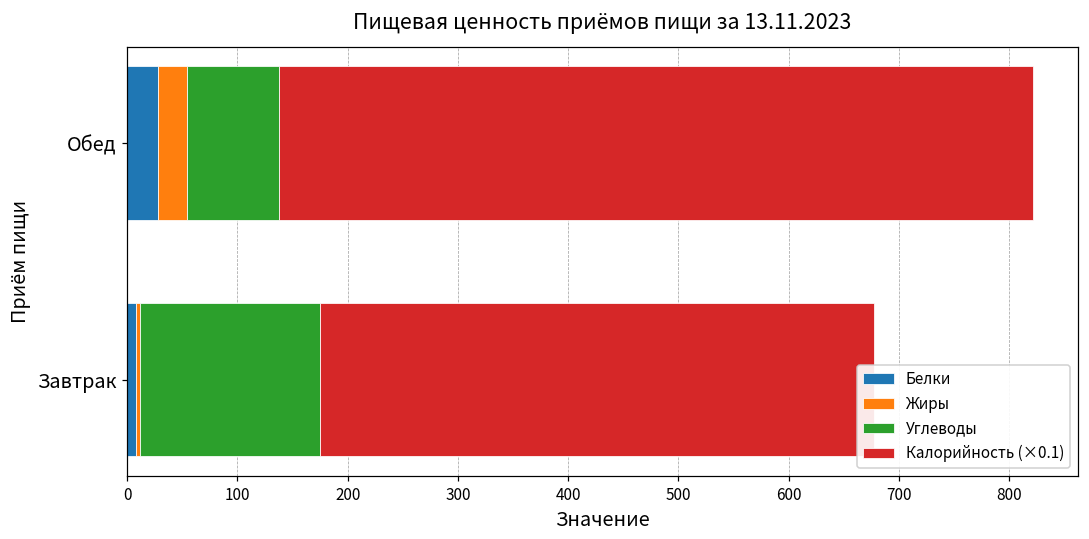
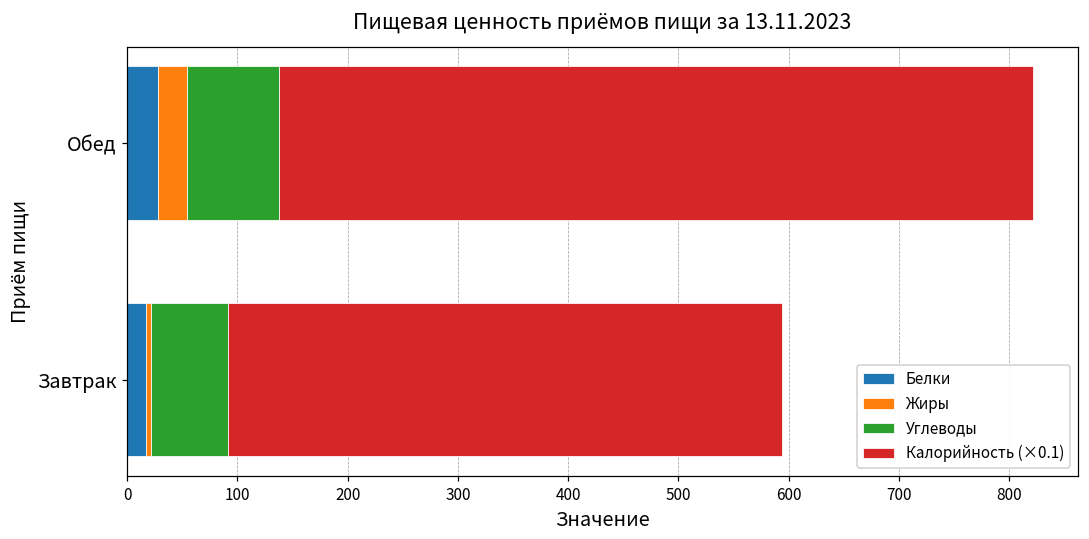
Белки, Завтрак: 8 -> 17
Углеводы, Завтрак: 162 -> 70
